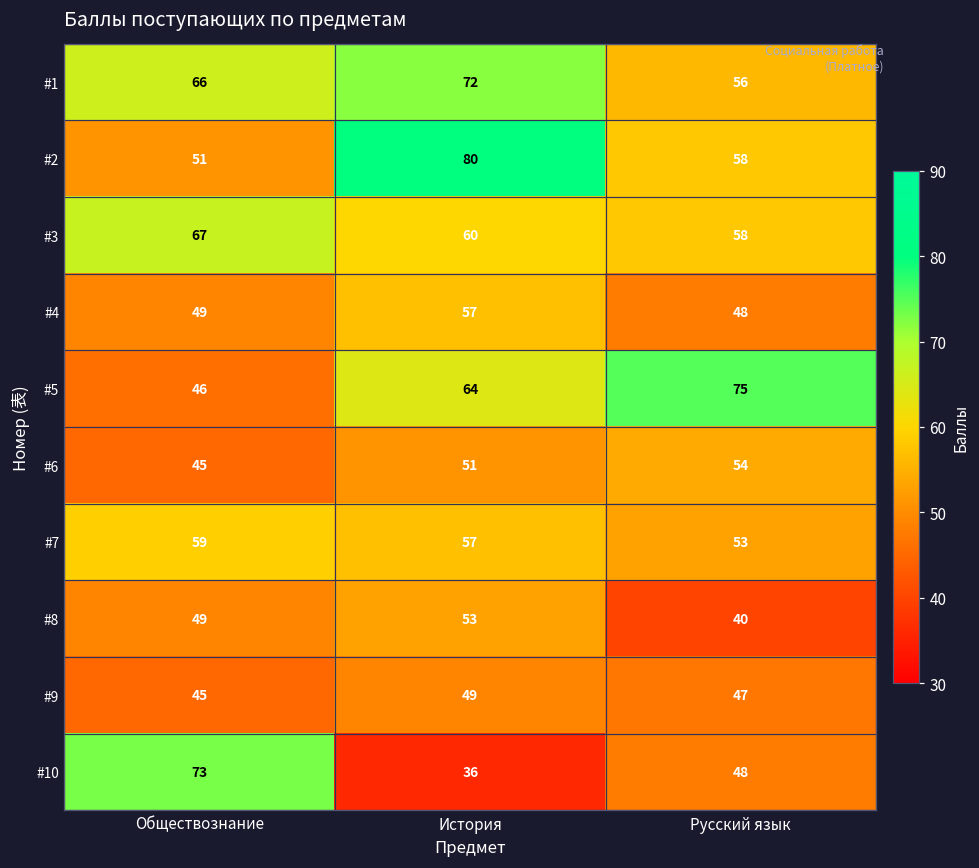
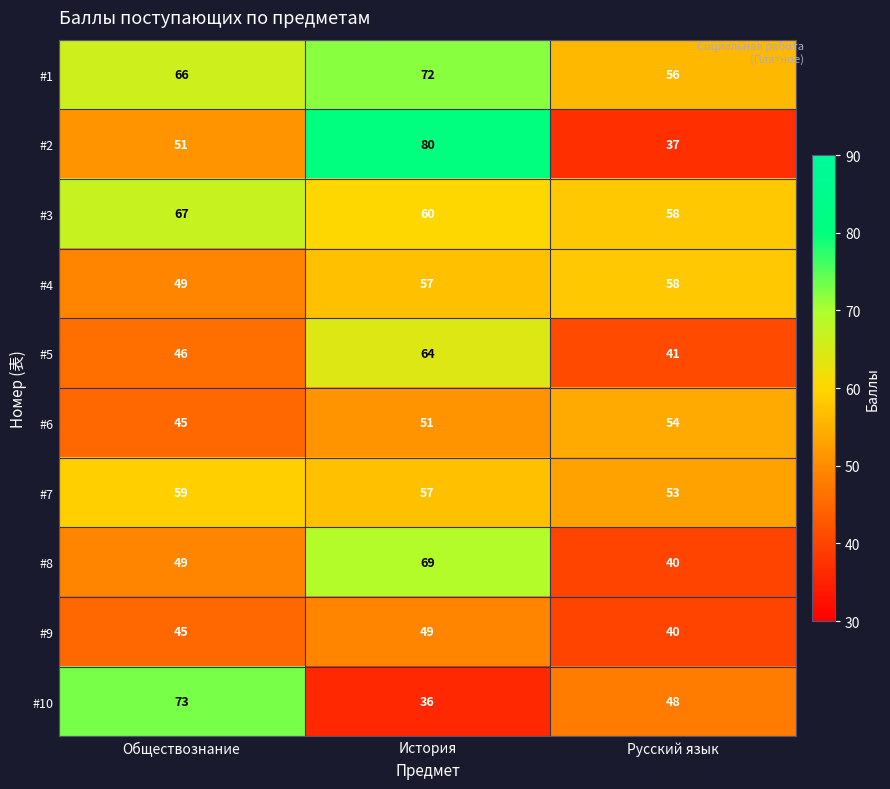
#2, Русский язык: 58 -> 37
#4, Русский язык: 48 -> 58
#5, Русский язык: 75 -> 41
#8, История: 53 -> 69
#9, Русский язык: 47 -> 40
